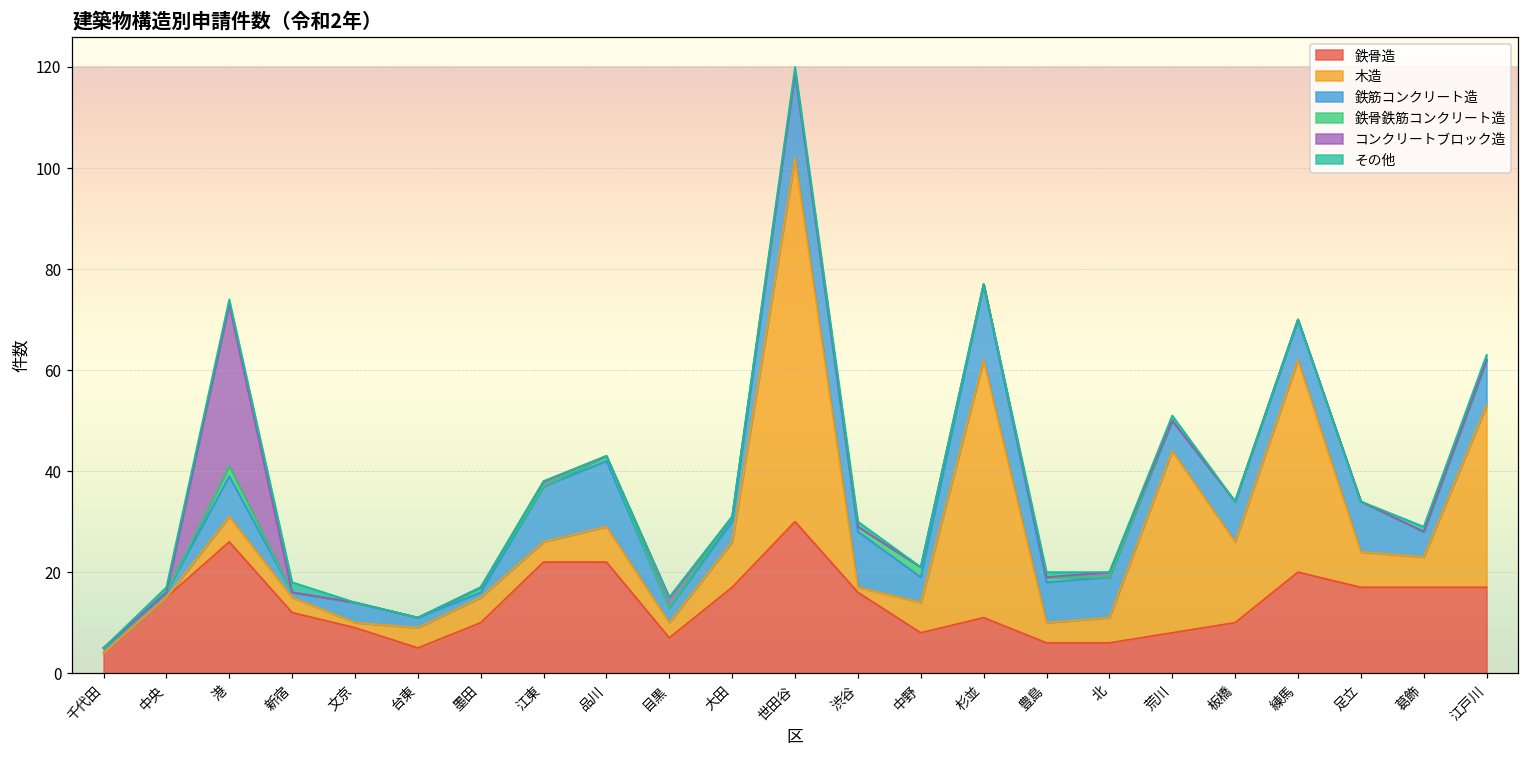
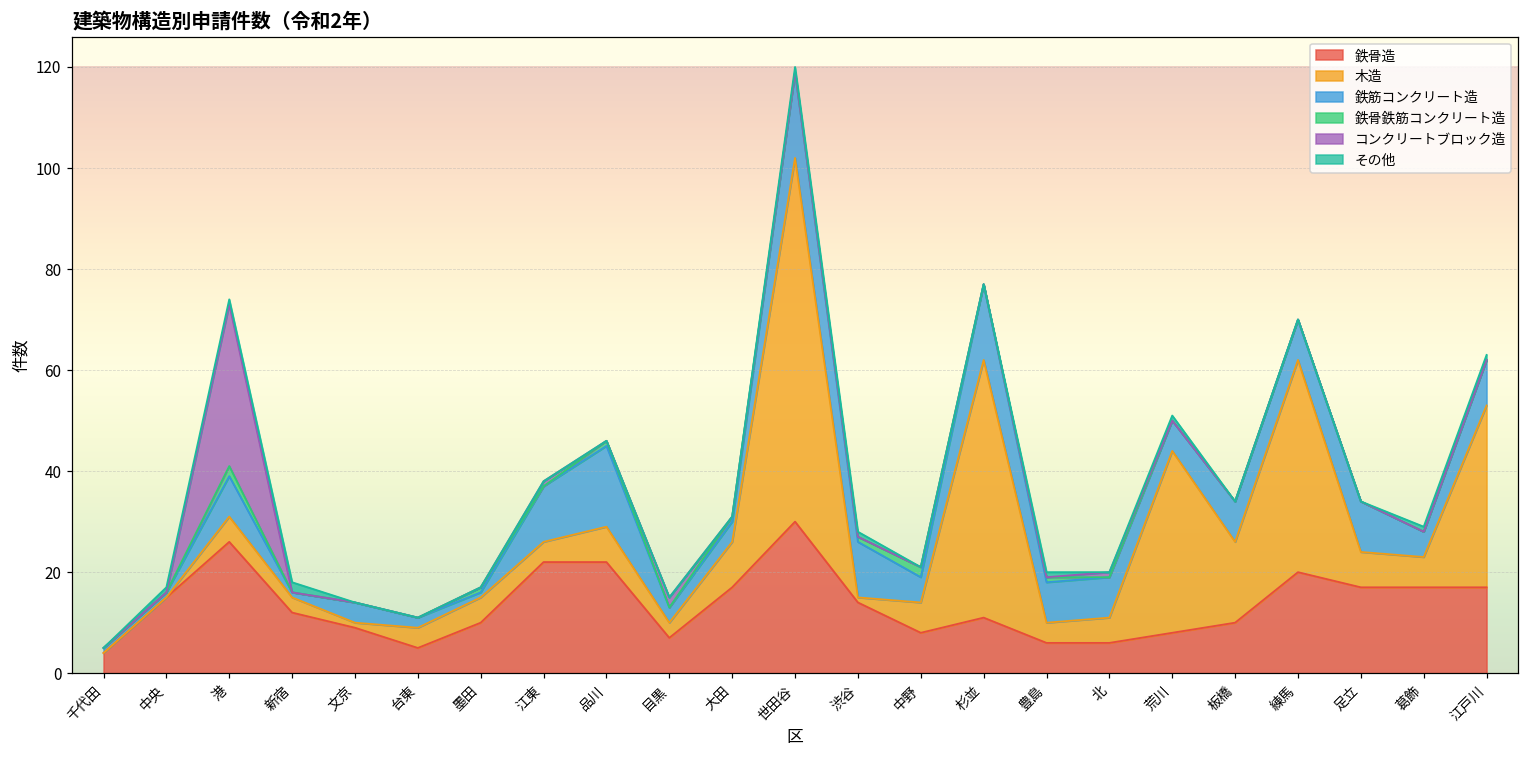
鉄筋コンクリート造, 品川: 13 -> 16
鉄骨造, 渋谷: 16 -> 14
